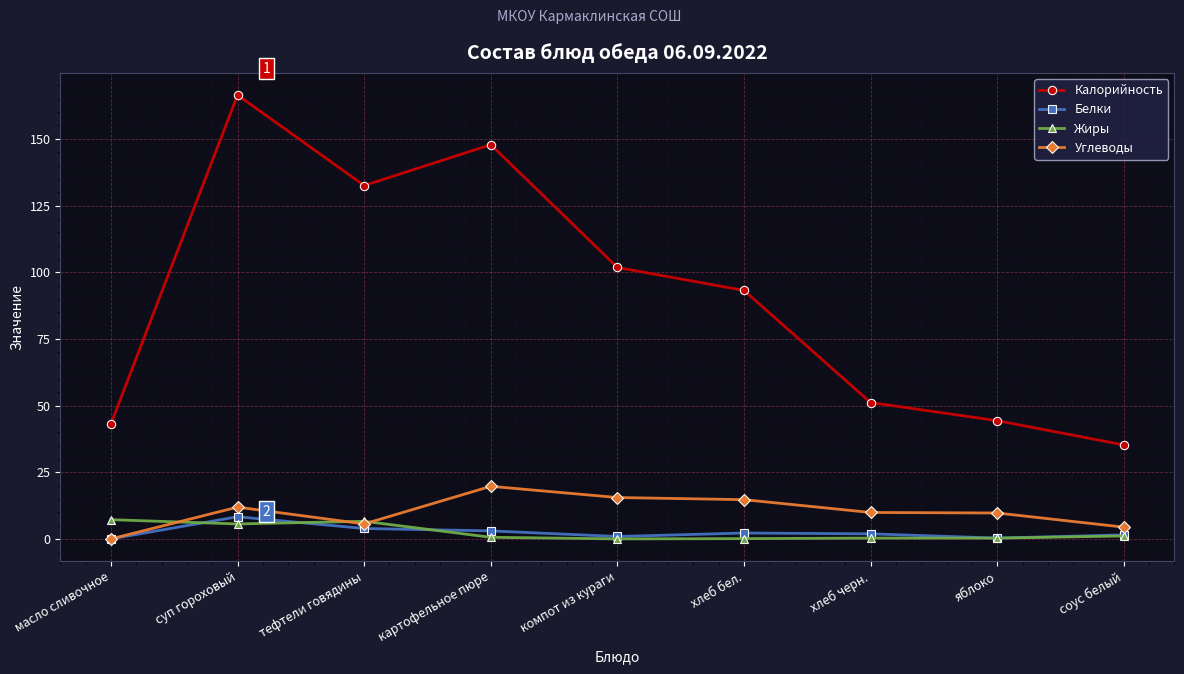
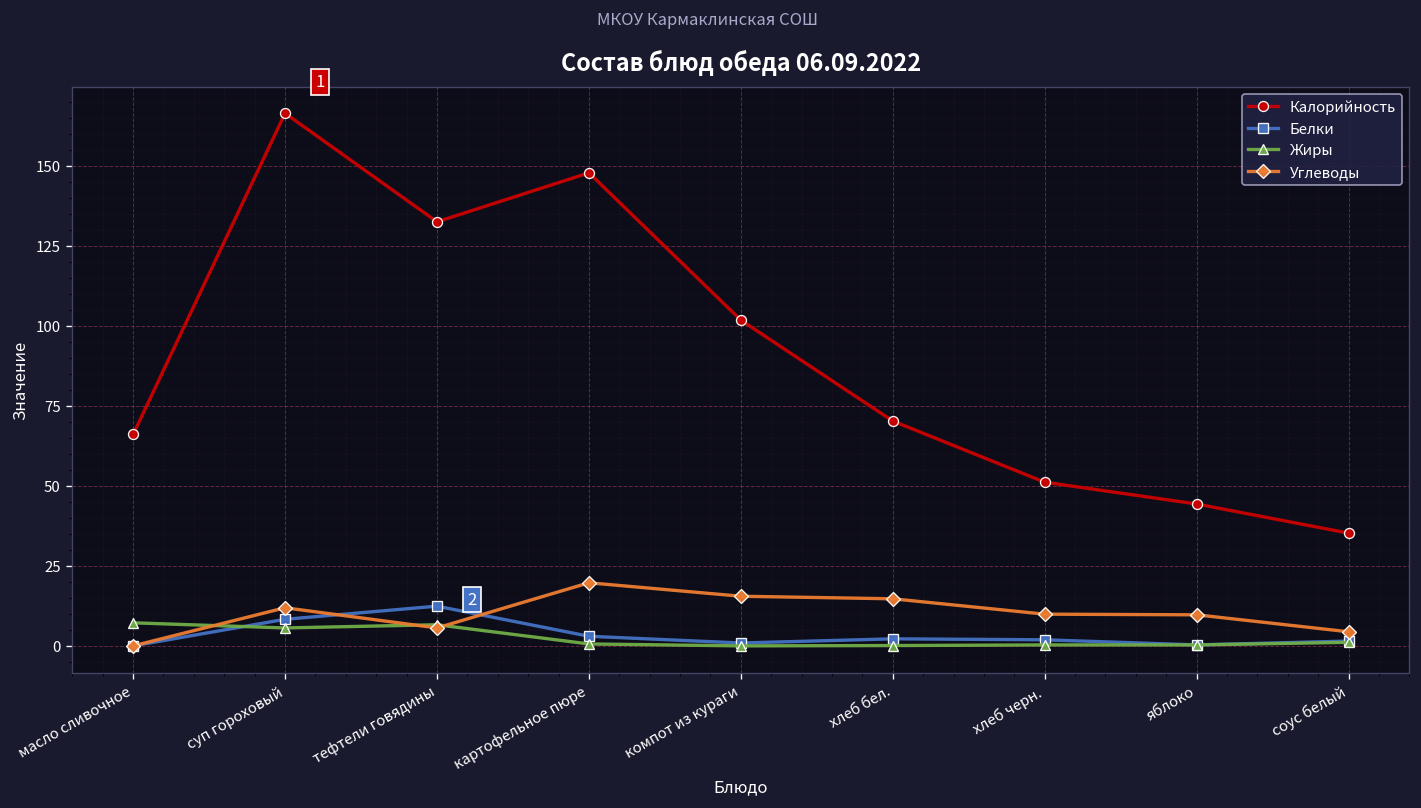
Калорийность, масло сливочное: 43 -> 66
Белки, тефтели говядины: 4 -> 13
Калорийность, хлеб бел.: 93 -> 70
